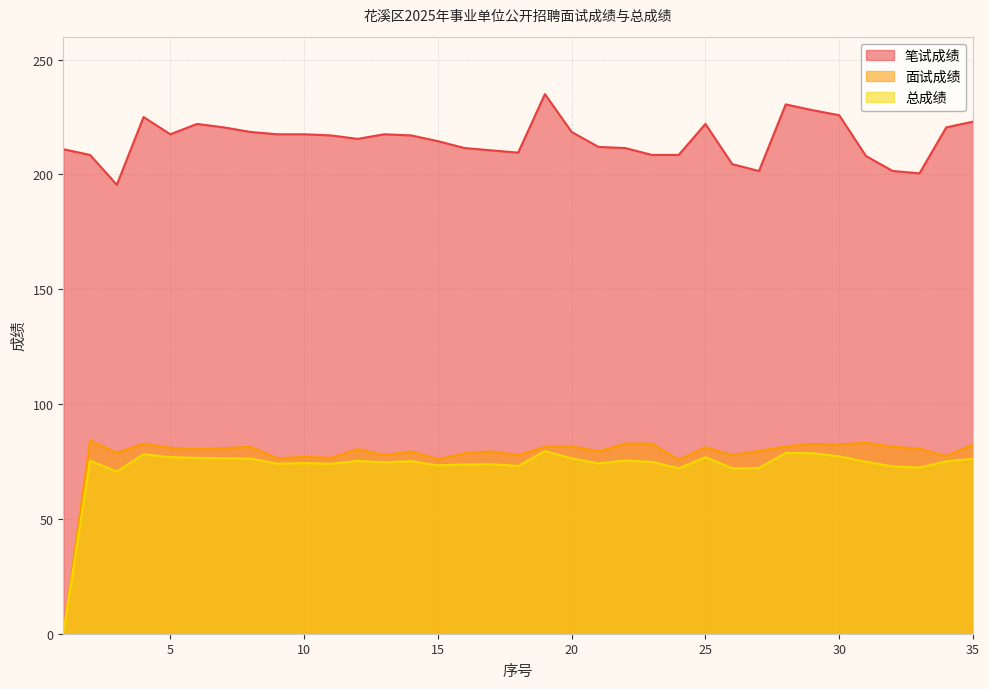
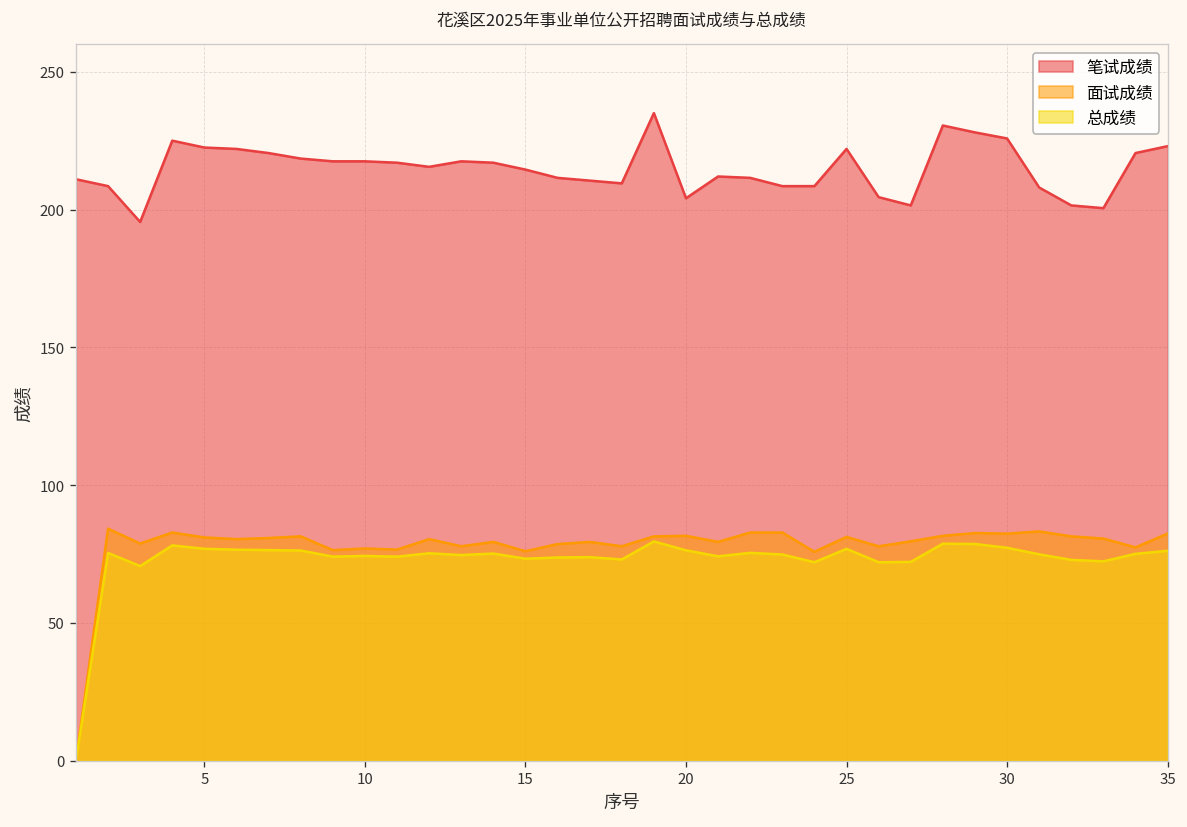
笔试成绩, 5: 218 -> 223
笔试成绩, 20: 219 -> 204
